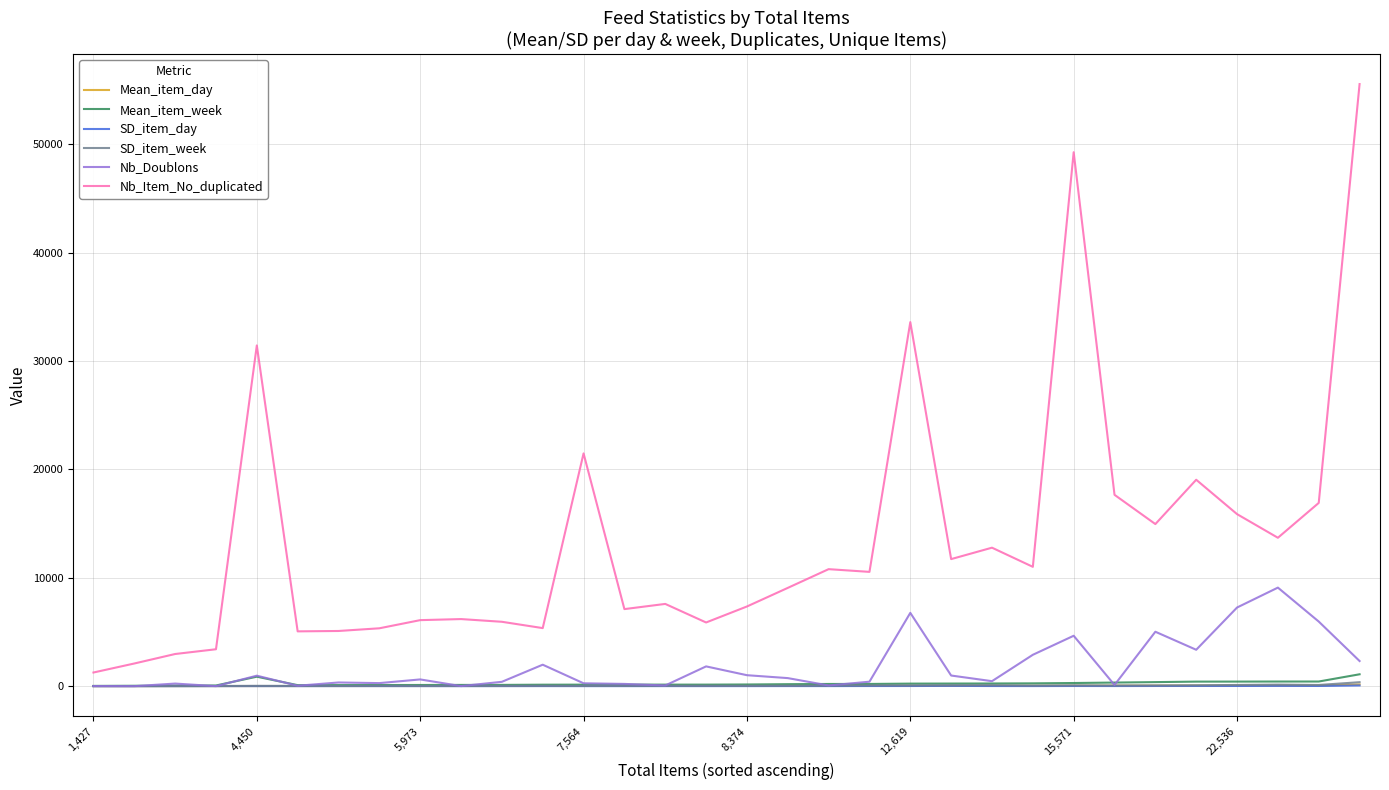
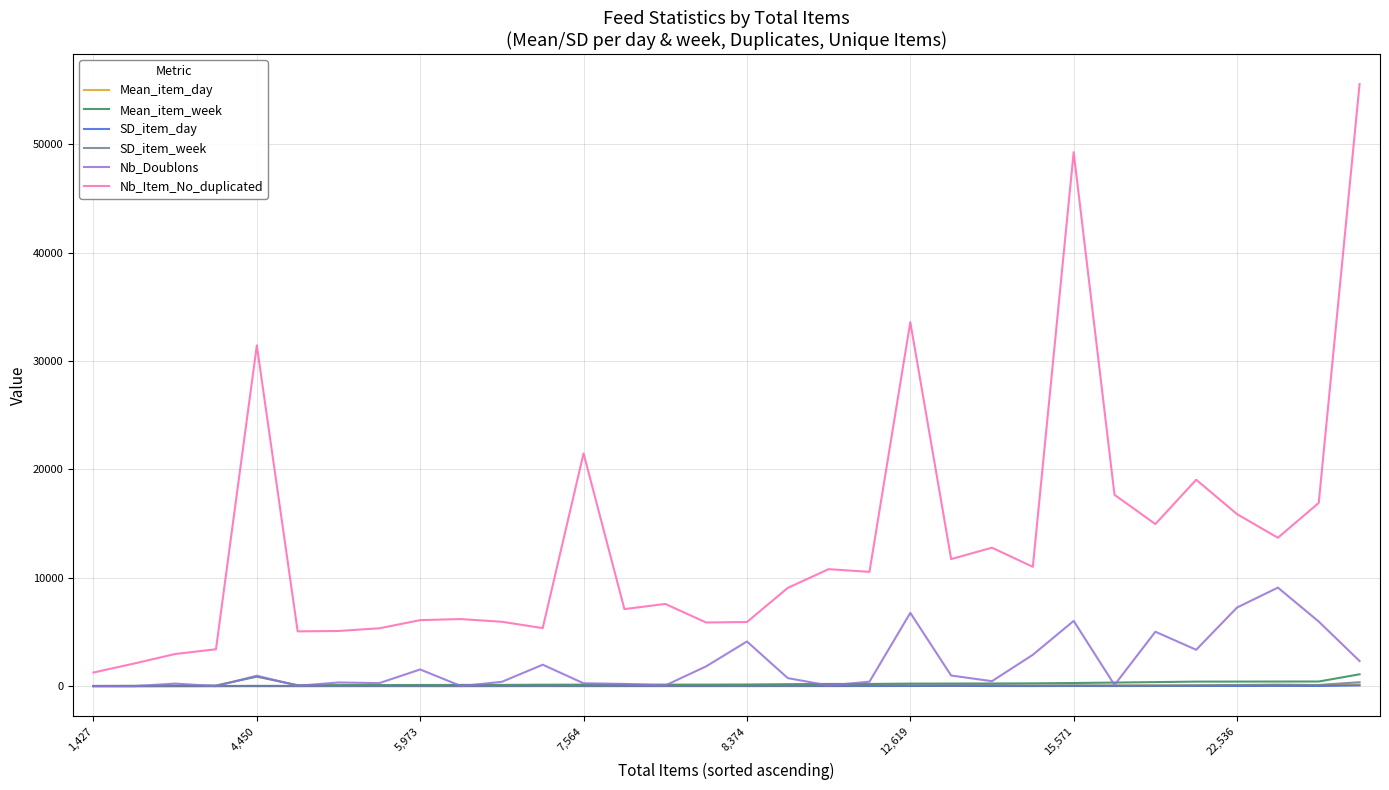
Nb_Doublons, 5,973: 600 -> 1500
Nb_Doublons, 8,374: 1000 -> 4100
Nb_Item_No_duplicated, 8,374: 7400 -> 5900
Nb_Doublons, 15,571: 4700 -> 6000
